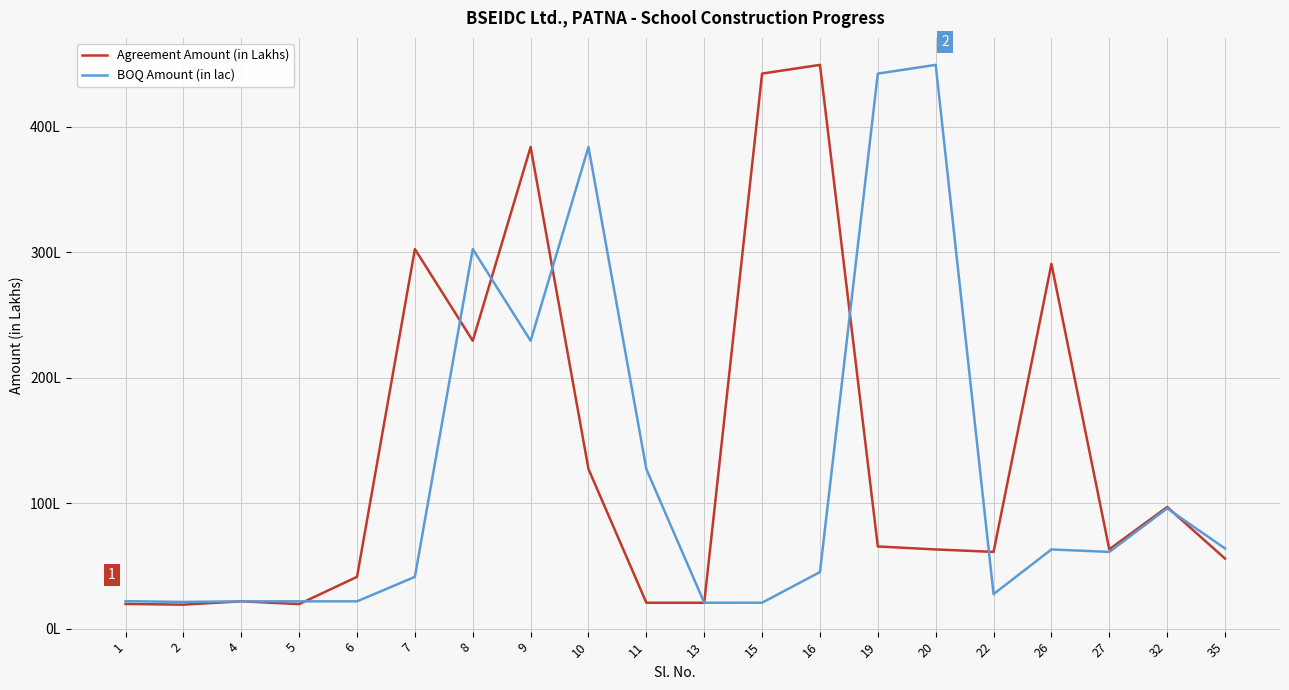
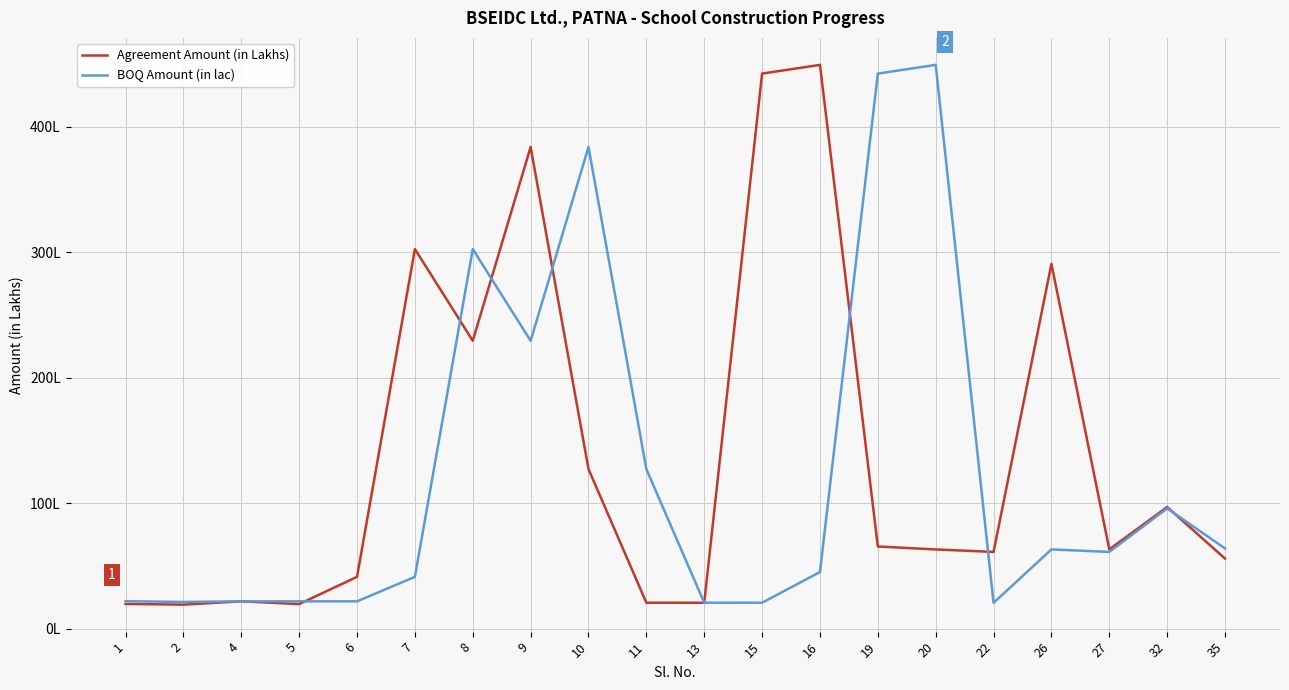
BOQ Amount (in lac), 22: 28L -> 21L
